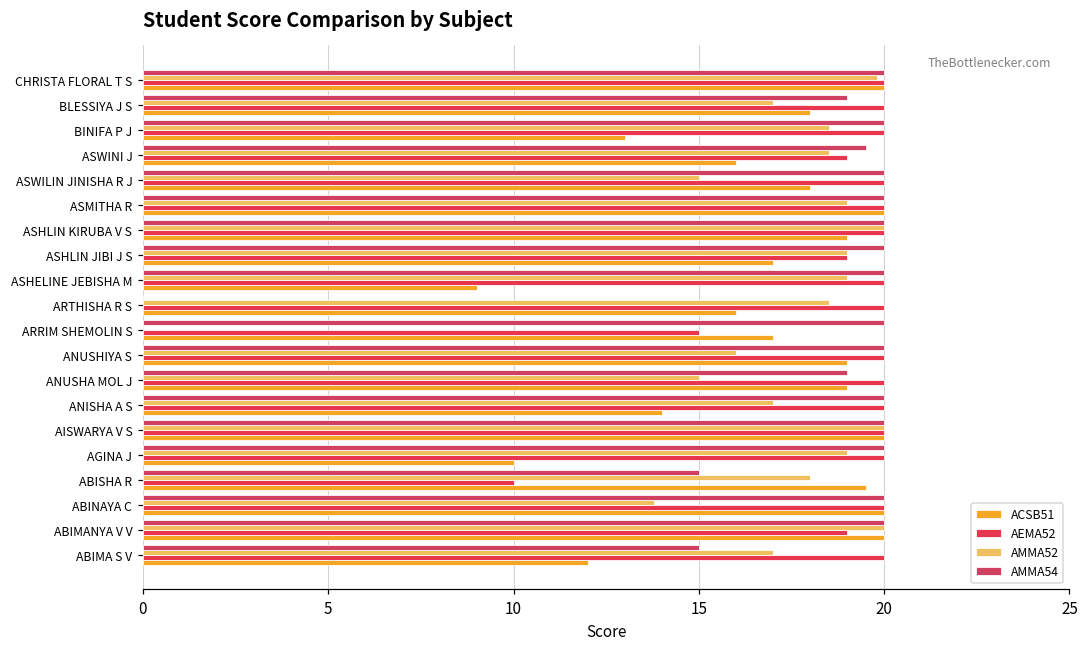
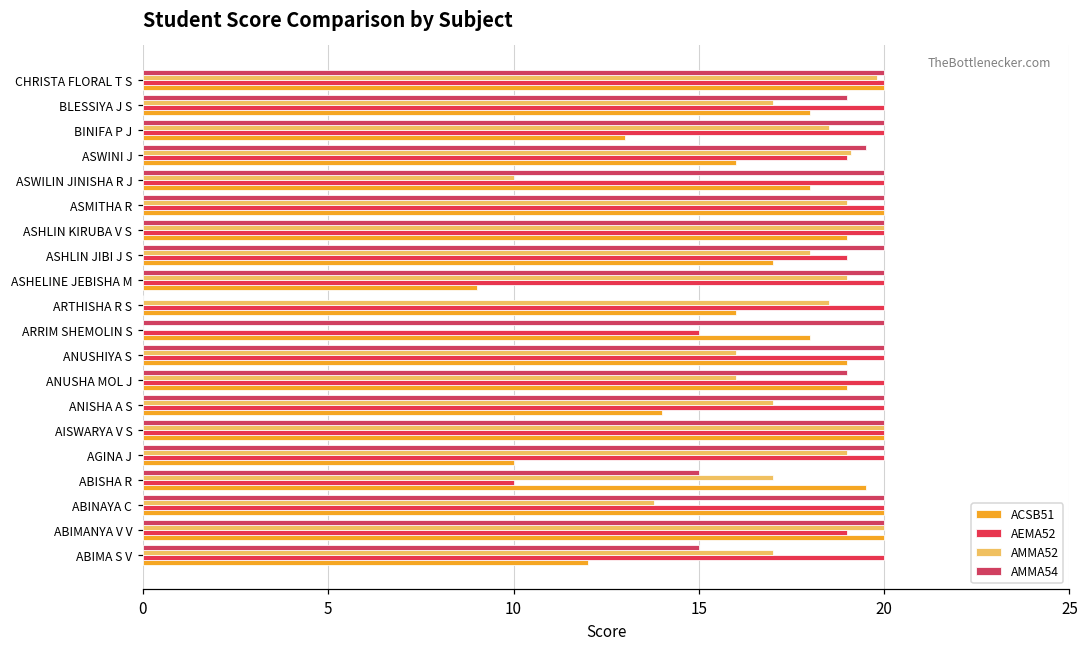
AMMA52, ASWINI J: 18.5 -> 19.1
AMMA52, ASWILIN JINISHA R J: 15 -> 10
AMMA52, ASHLIN JIBI J S: 19 -> 18
ACSB51, ARRIM SHEMOLIN S: 17 -> 18
AMMA52, ANUSHA MOL J: 15 -> 16
AMMA52, ABISHA R: 18 -> 17
